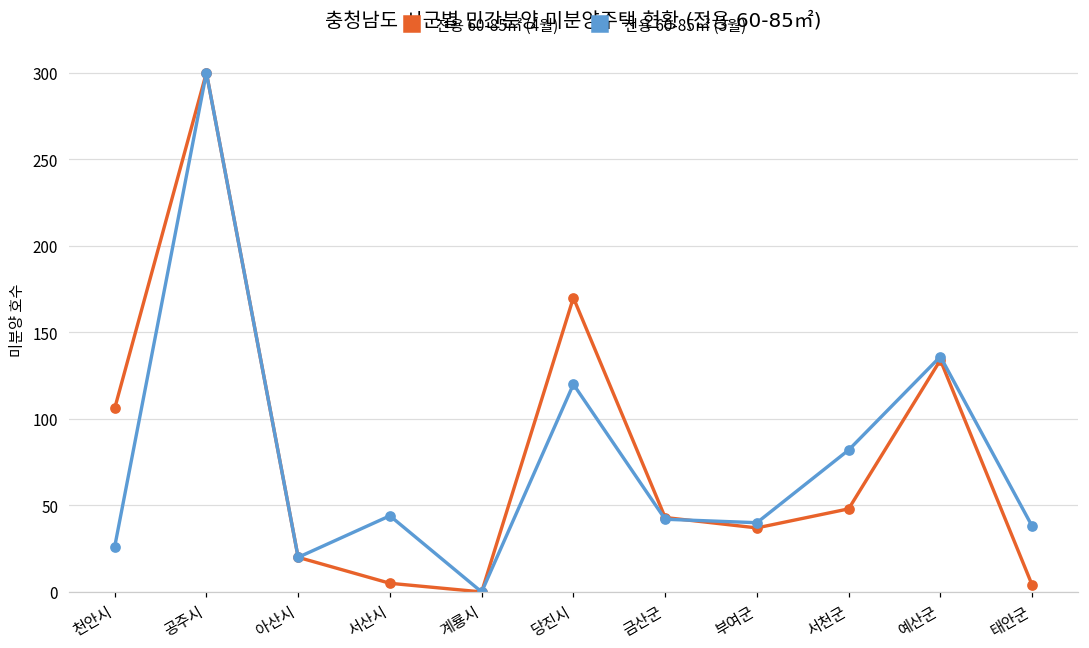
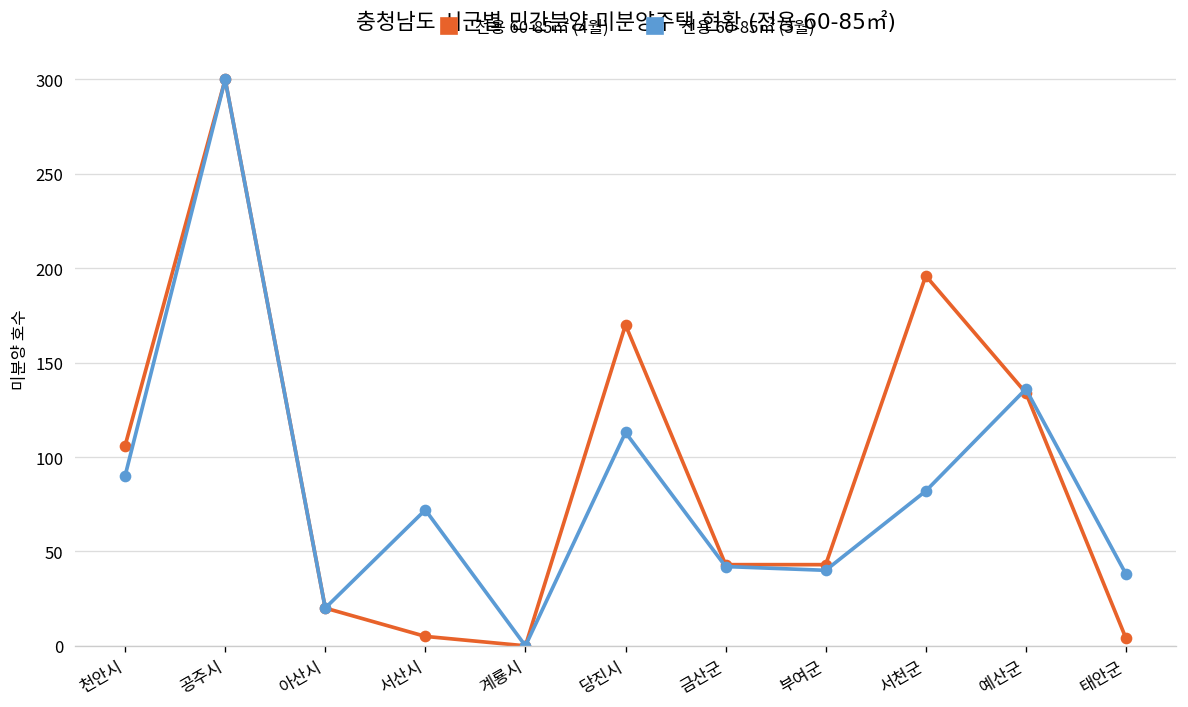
전용 60-85㎡ (3월), 천안시: 26 -> 90
전용 60-85㎡ (3월), 서산시: 44 -> 72
전용 60-85㎡ (3월), 당진시: 120 -> 113
전용 60-85㎡ (4월), 부여군: 37 -> 43
전용 60-85㎡ (4월), 서천군: 48 -> 196
